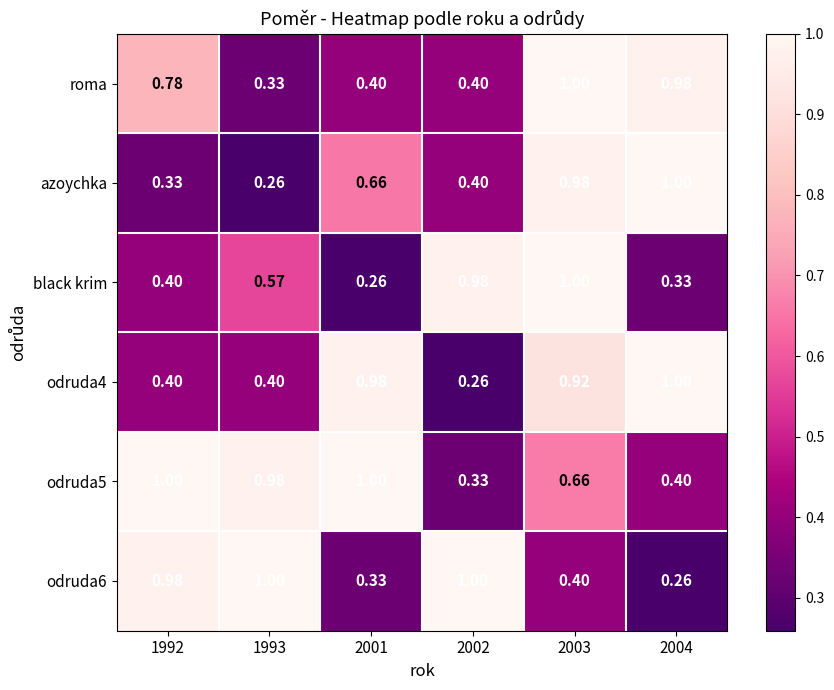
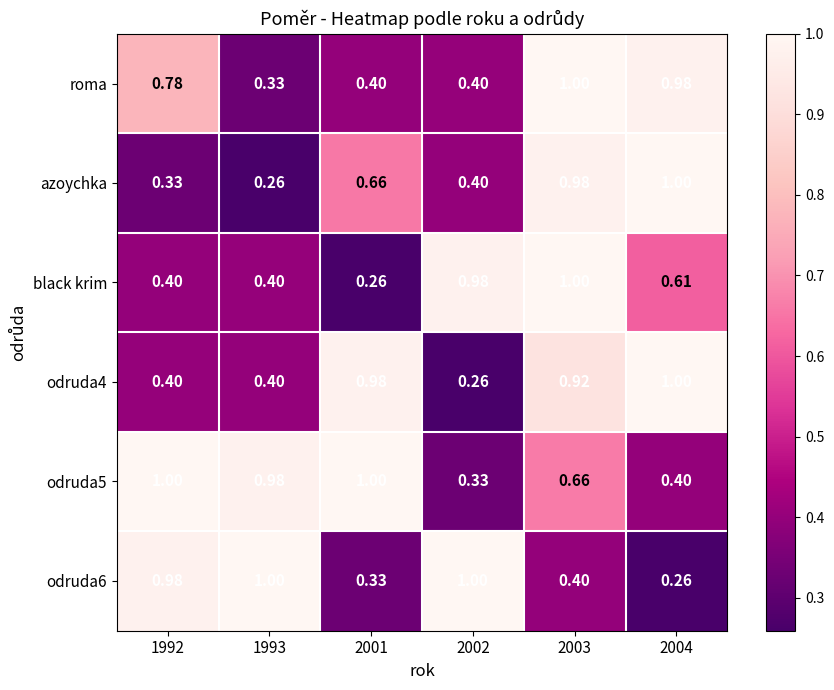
black krim, 1993: 0.57 -> 0.40
black krim, 2004: 0.33 -> 0.61
